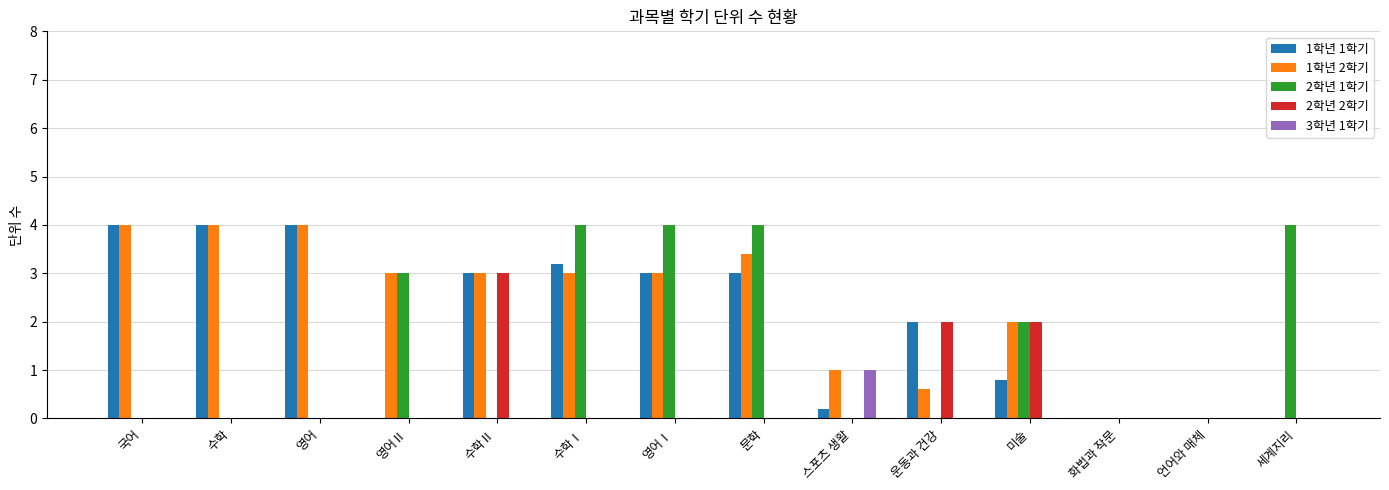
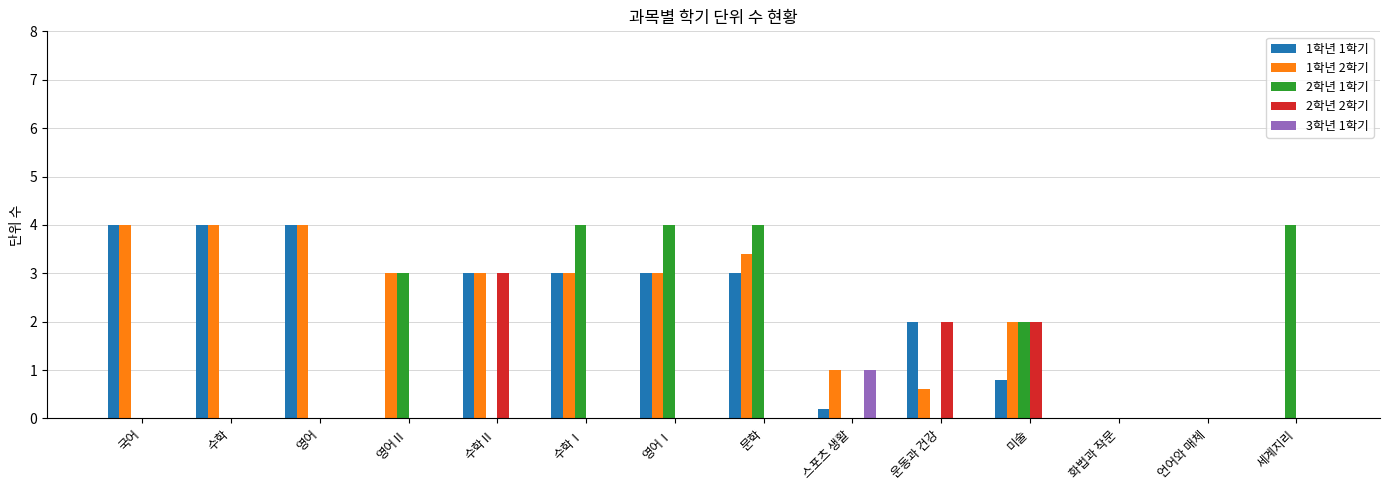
1학년 1학기, 수학Ⅰ: 3.2 -> 3.0
